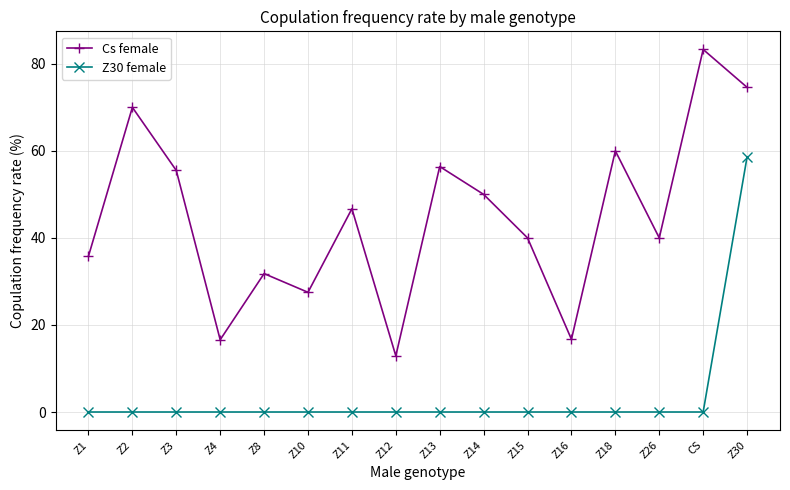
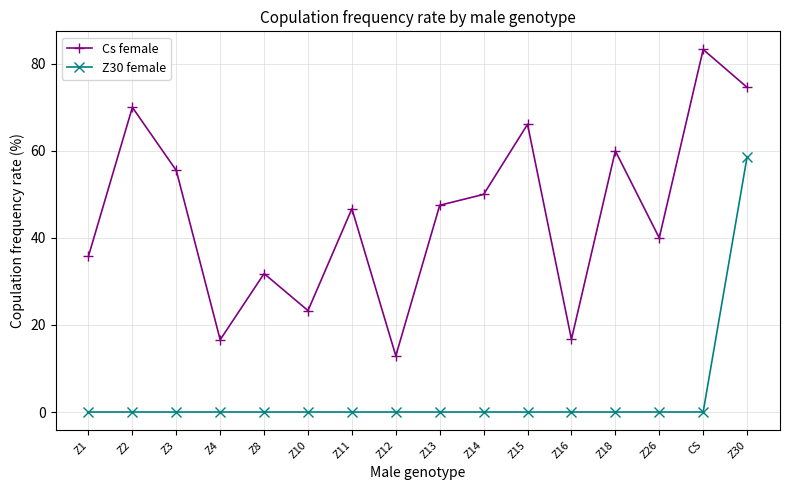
Cs female, Z10: 28 -> 23
Cs female, Z13: 56 -> 48
Cs female, Z15: 40 -> 66
